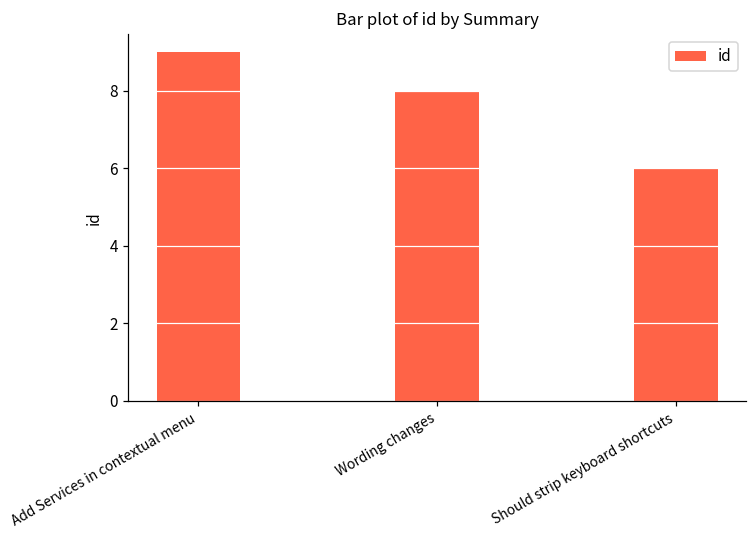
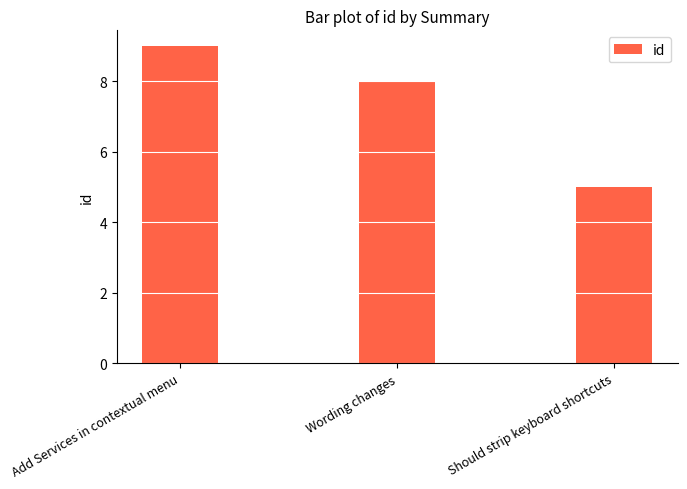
Should strip keyboard shortcuts: 6 -> 5
